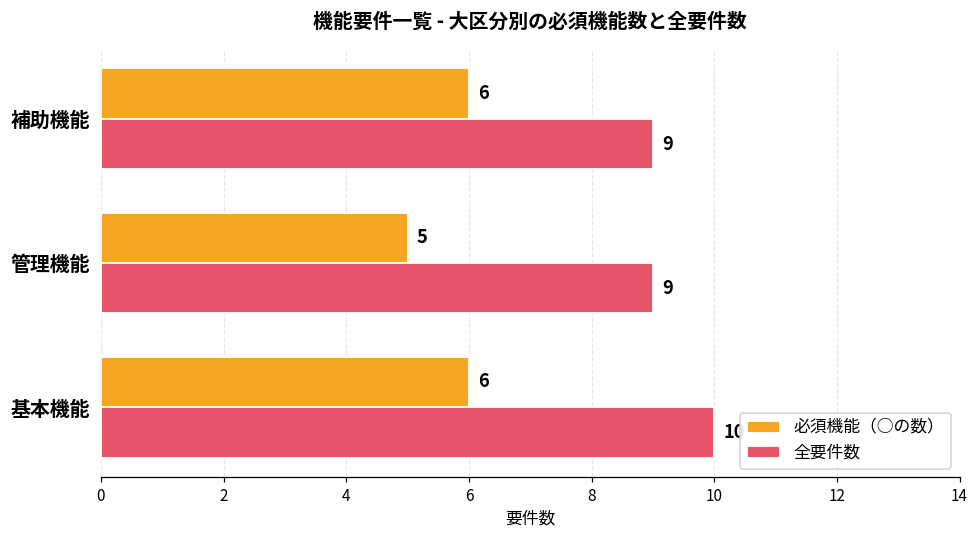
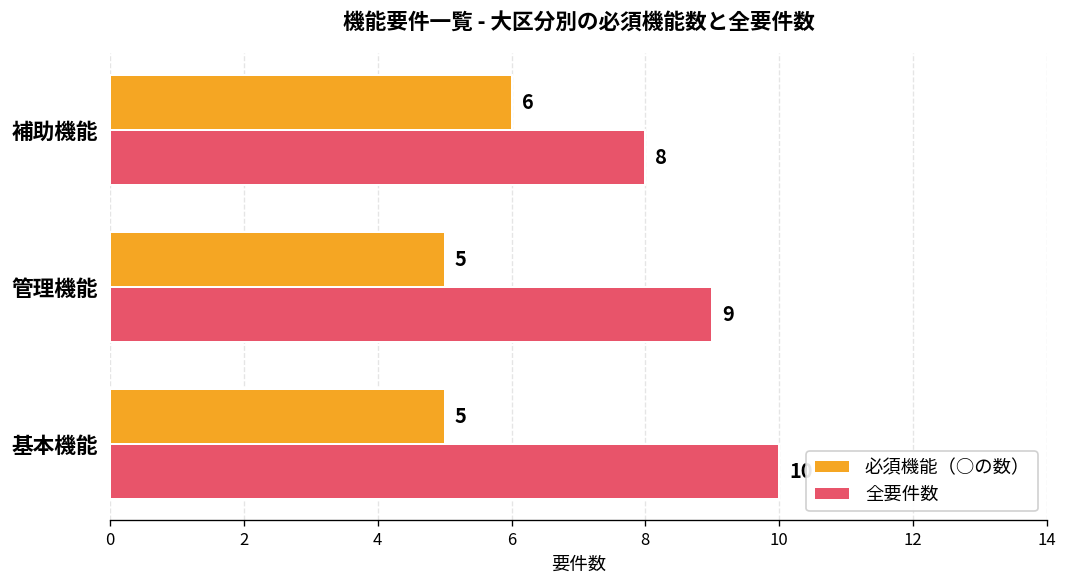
全要件数, 補助機能: 9 -> 8
必須機能（○の数）, 基本機能: 6 -> 5
